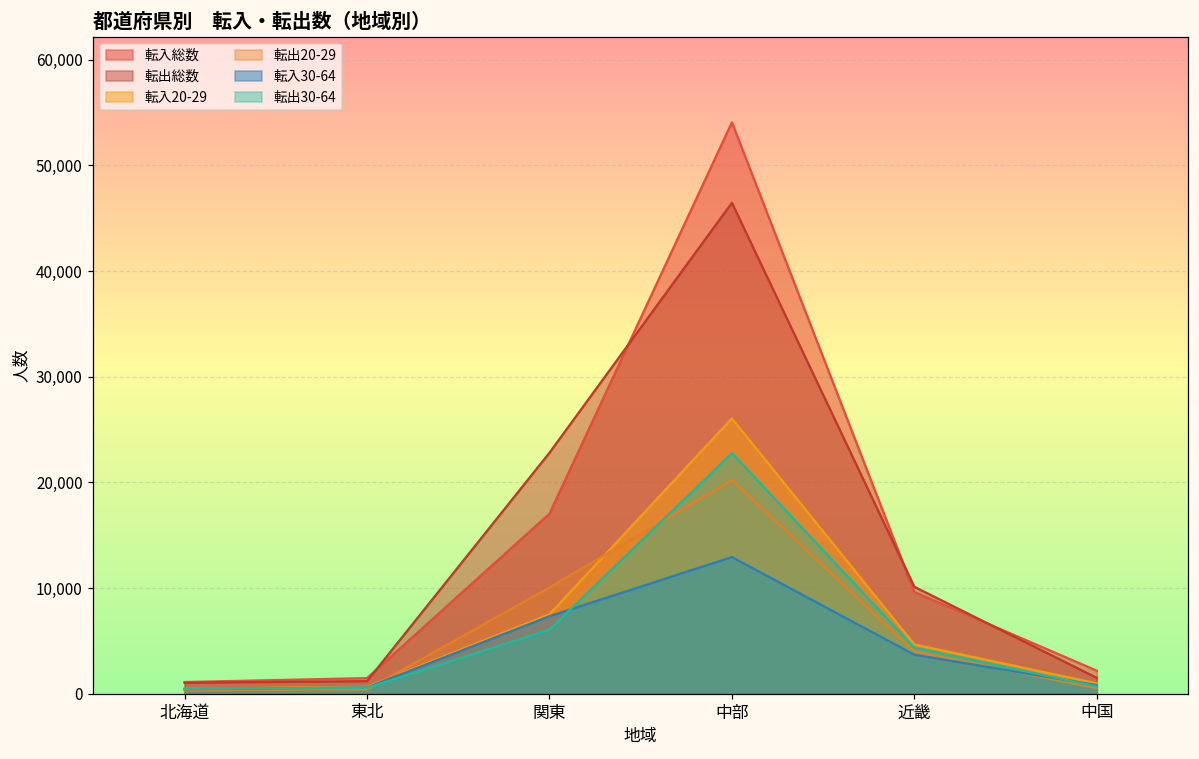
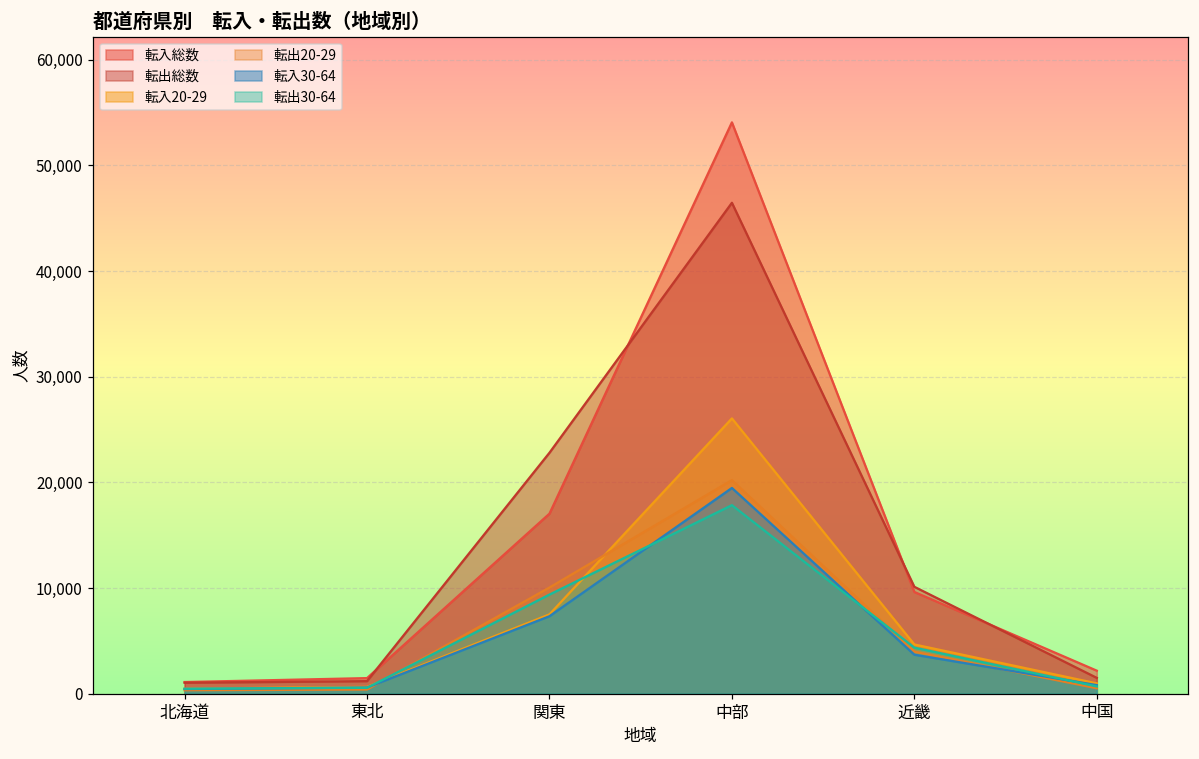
転出30-64, 関東: 6,000 -> 9,000
転入30-64, 中部: 13,000 -> 19,000
転出30-64, 中部: 23,000 -> 18,000
